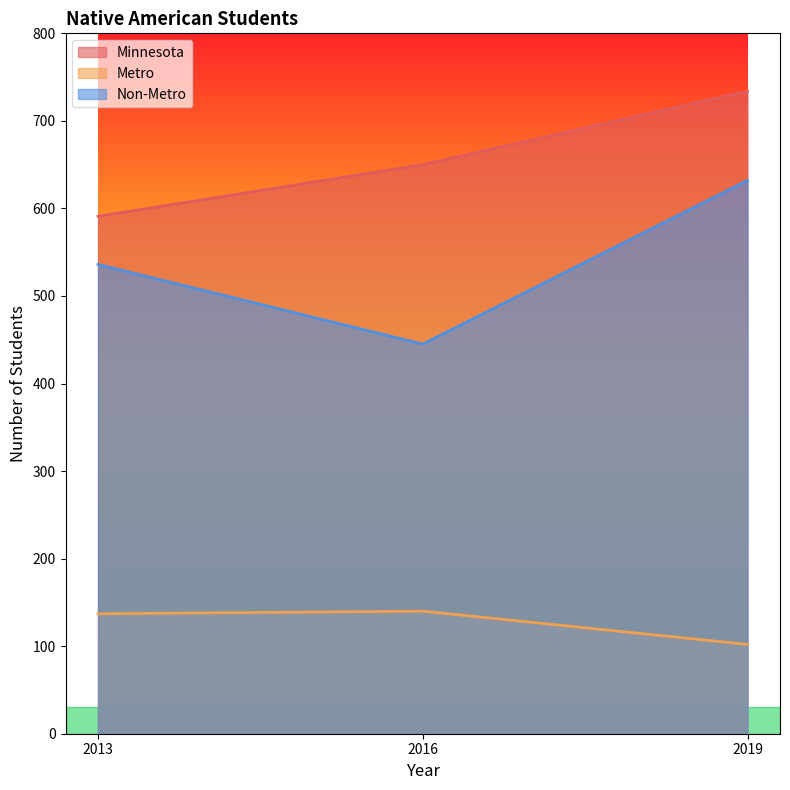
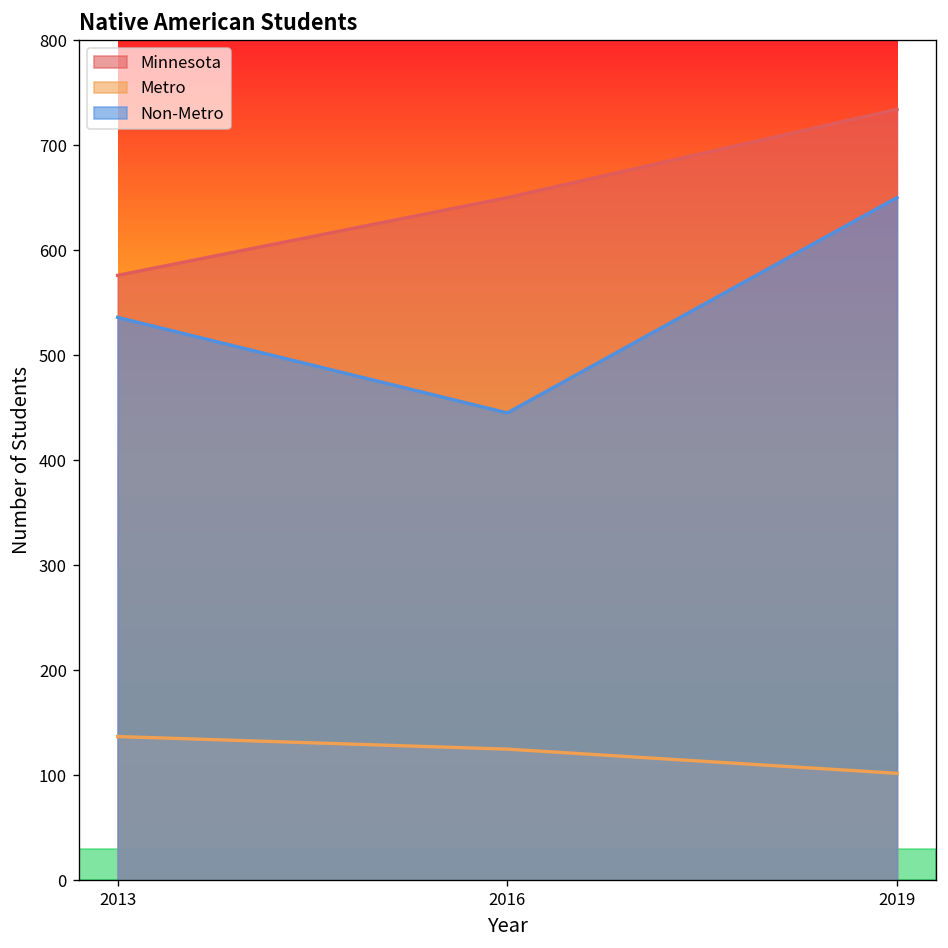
Minnesota, 2013: 590 -> 580
Metro, 2016: 140 -> 130
Non-Metro, 2019: 630 -> 650
